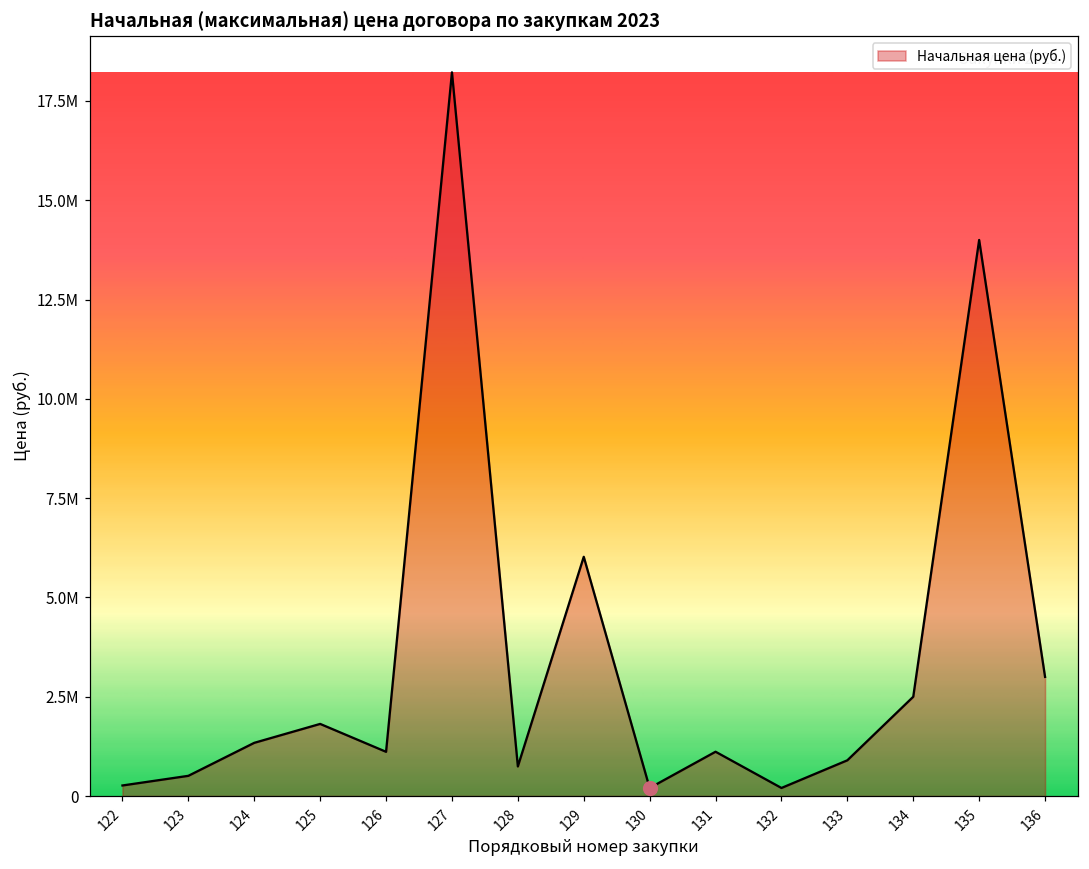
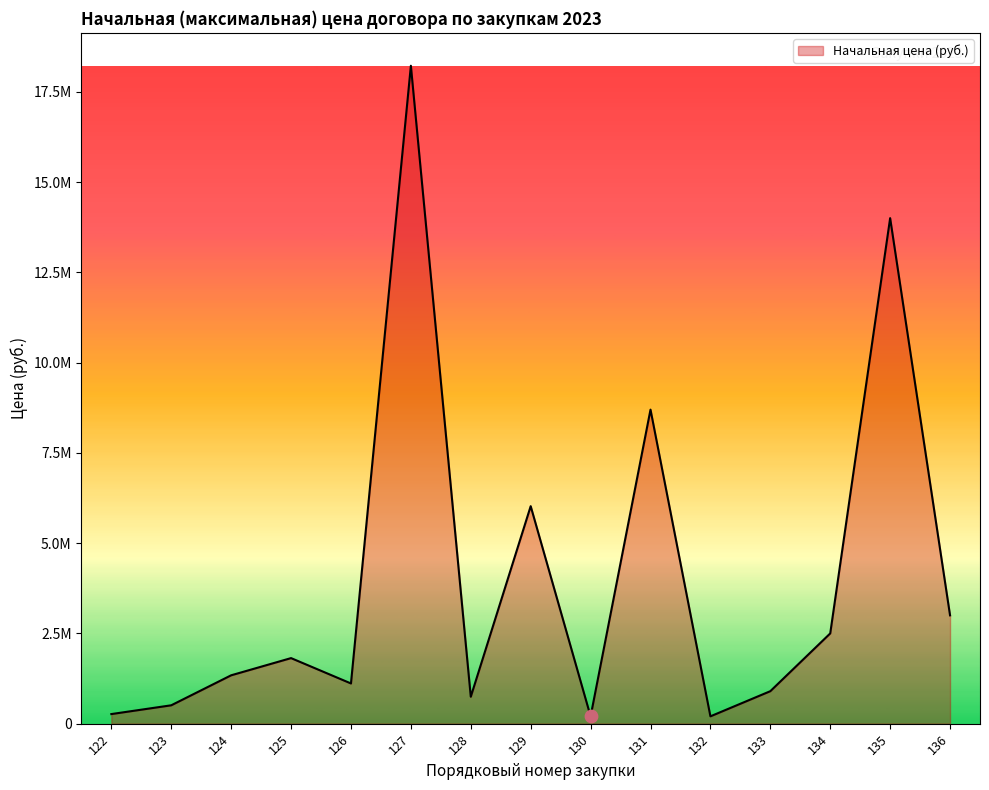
Начальная цена (руб.), 131: 1100000 -> 8700000
